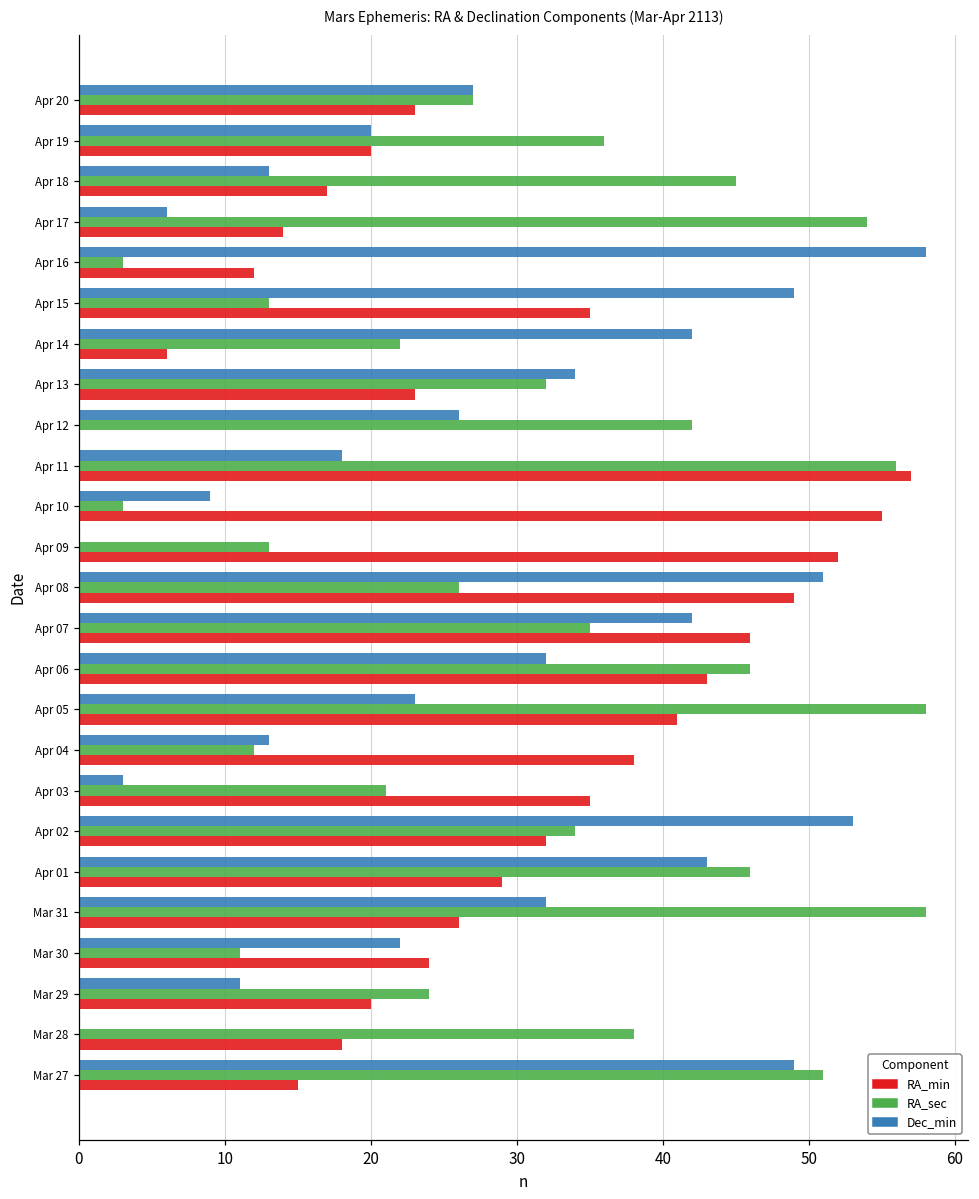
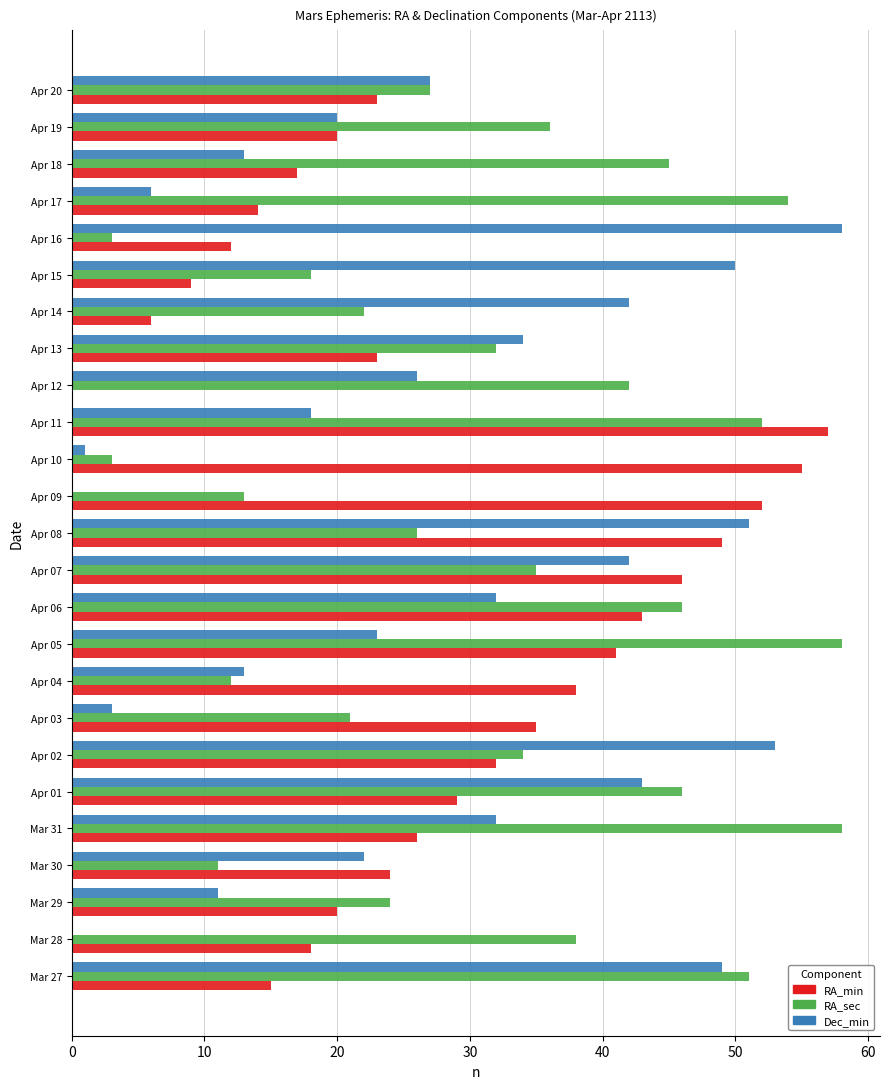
Dec_min, Apr 15: 49 -> 50
RA_sec, Apr 15: 13 -> 18
RA_min, Apr 15: 35 -> 9
RA_sec, Apr 11: 56 -> 52
Dec_min, Apr 10: 9 -> 1
